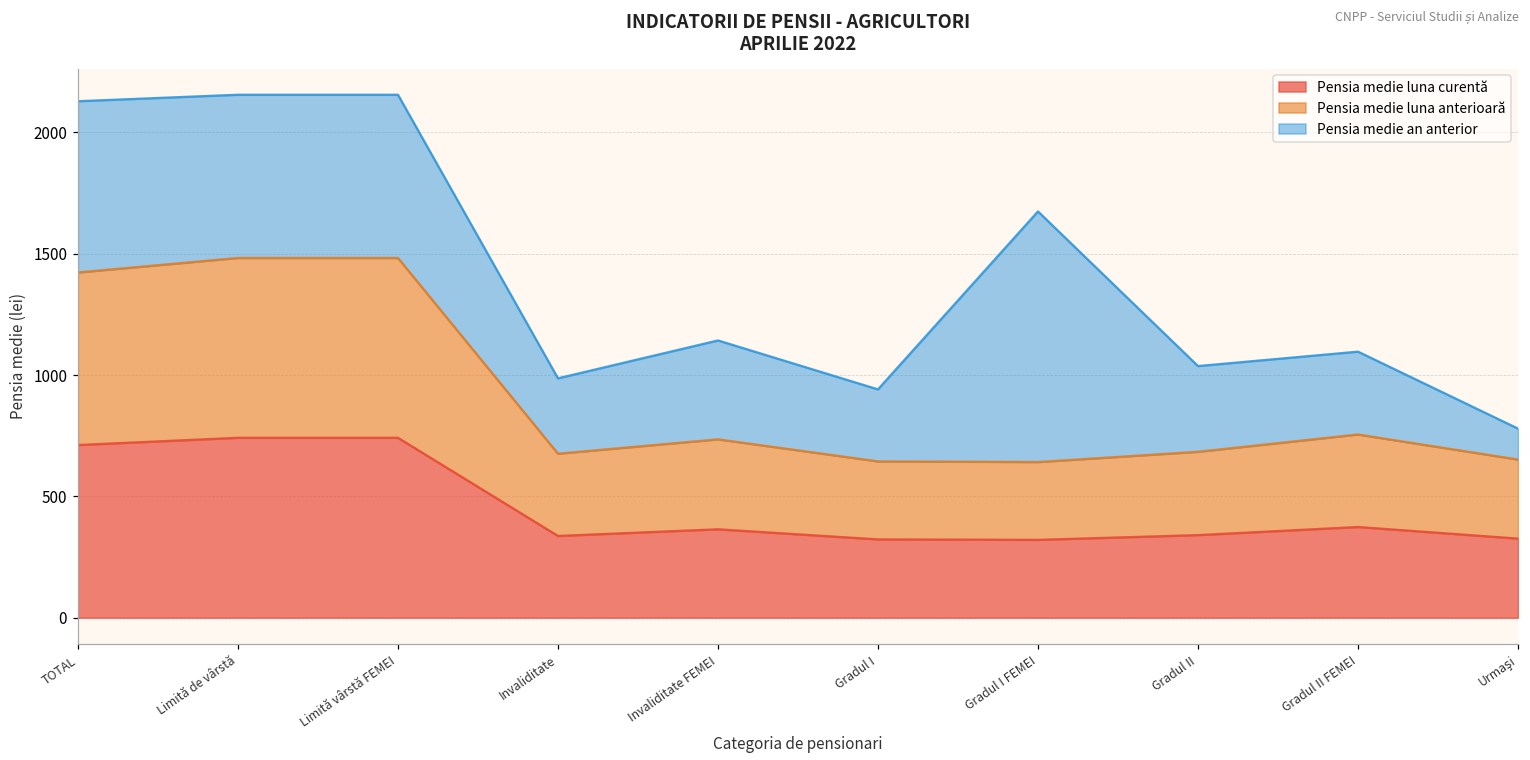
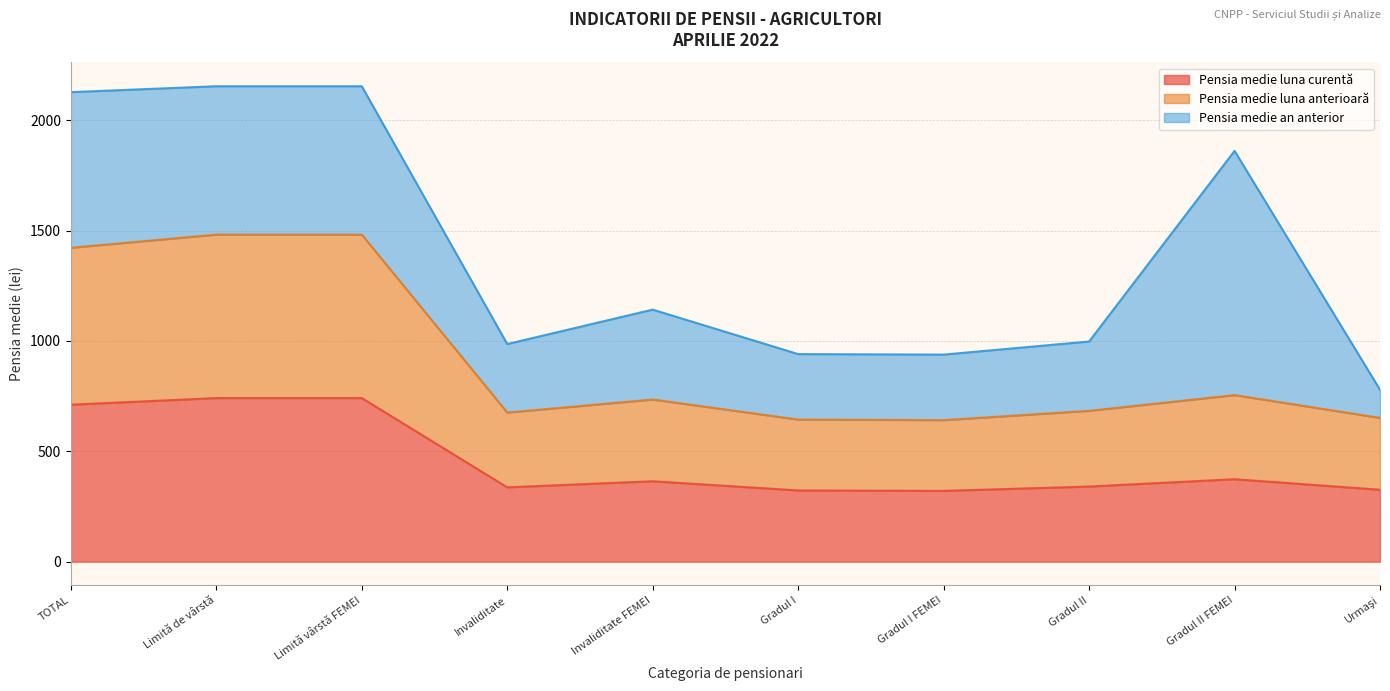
Pensia medie an anterior, Gradul I FEMEI: 1030 -> 300
Pensia medie an anterior, Gradul II: 350 -> 310
Pensia medie an anterior, Gradul II FEMEI: 340 -> 1110
